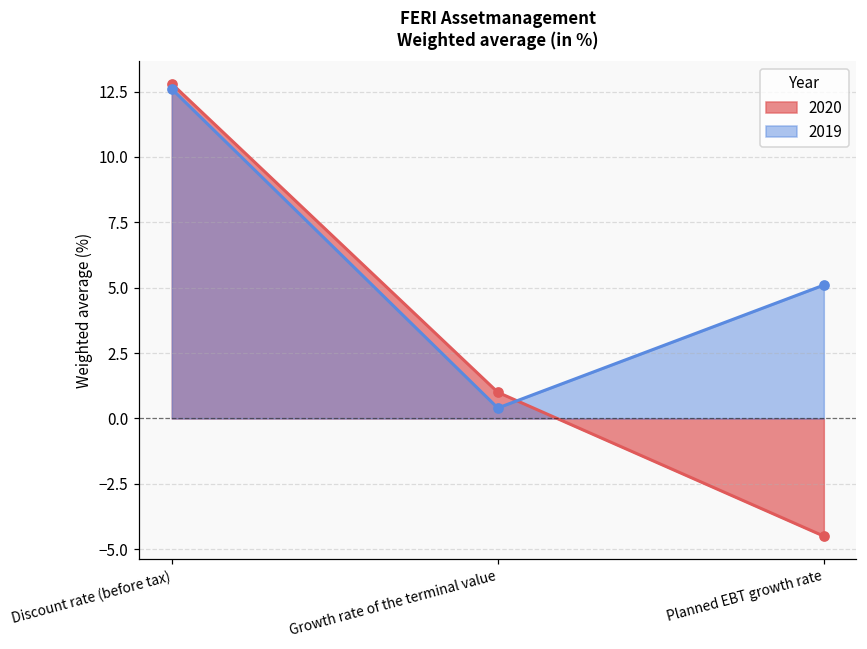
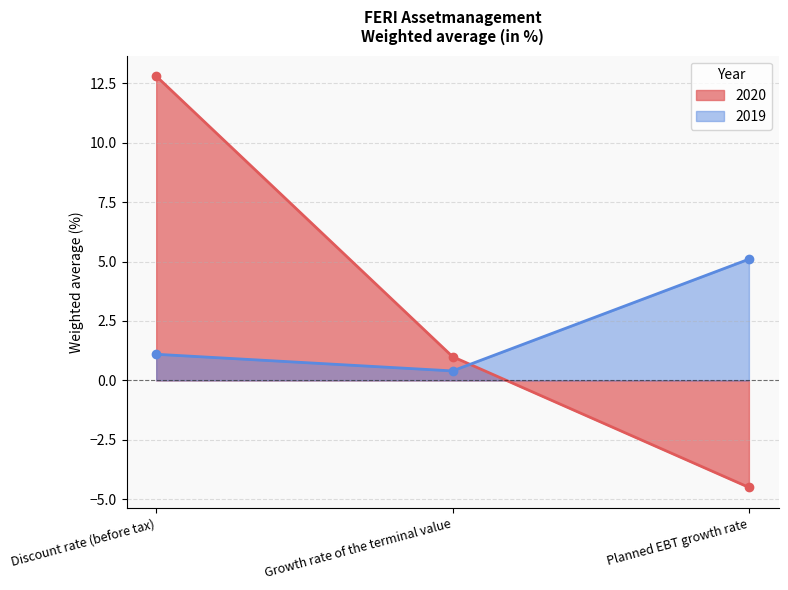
2019, Discount rate (before tax): 12.6 -> 1.1
